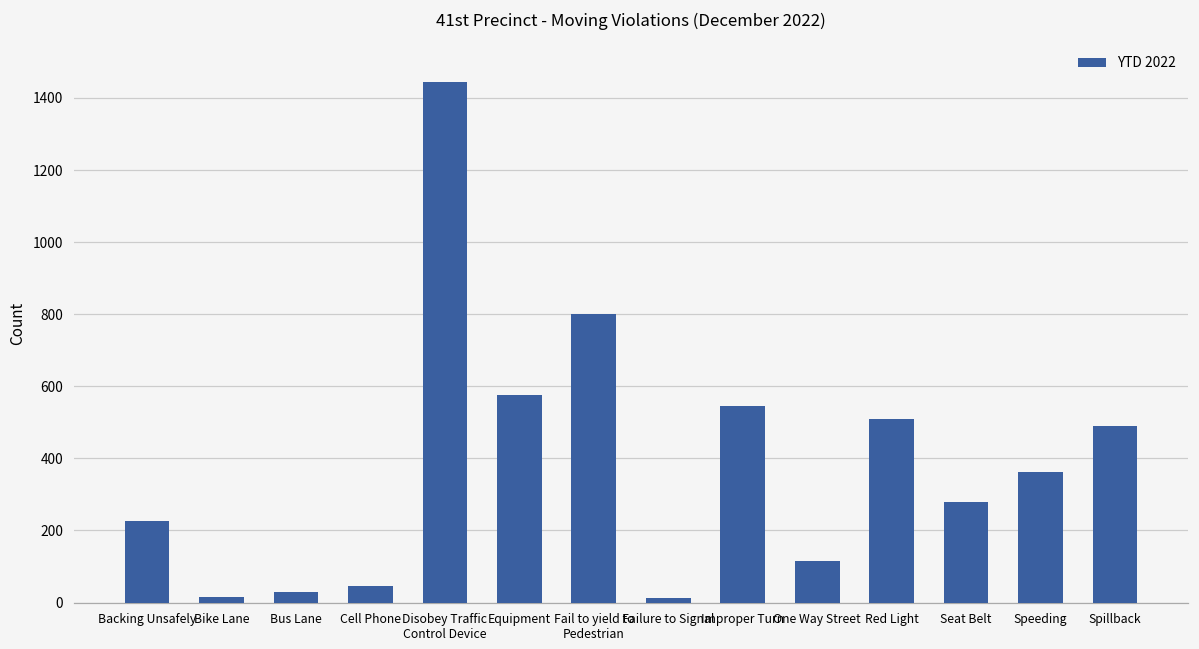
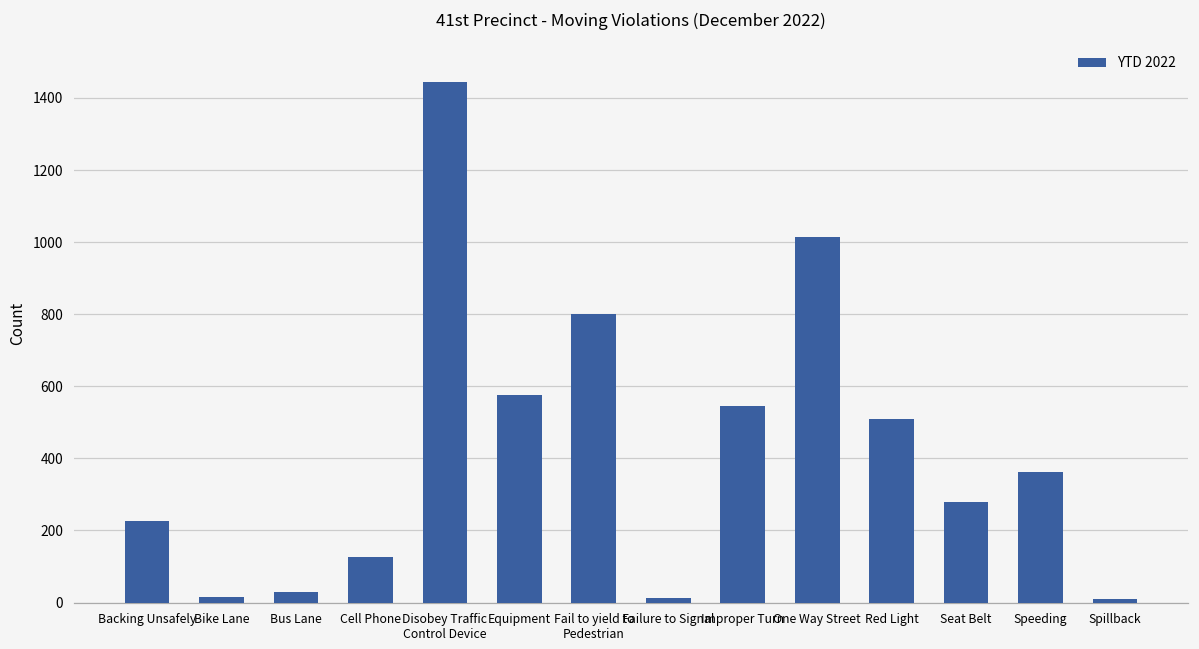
Cell Phone: 50 -> 130
One Way Street: 120 -> 1020
Spillback: 490 -> 10
